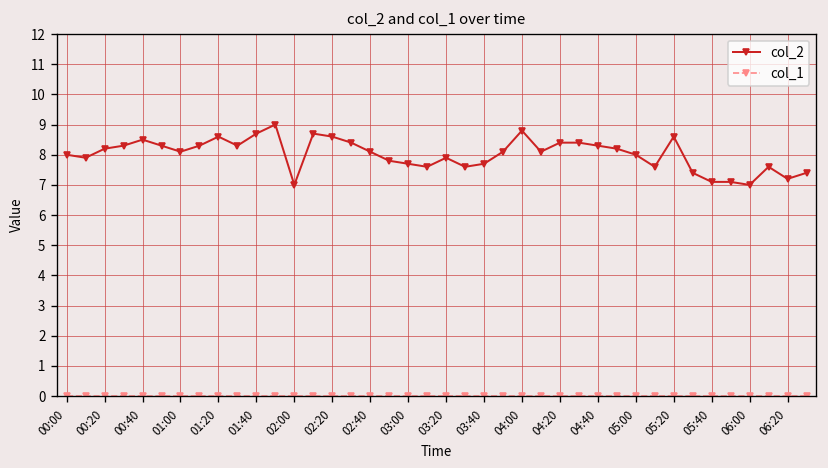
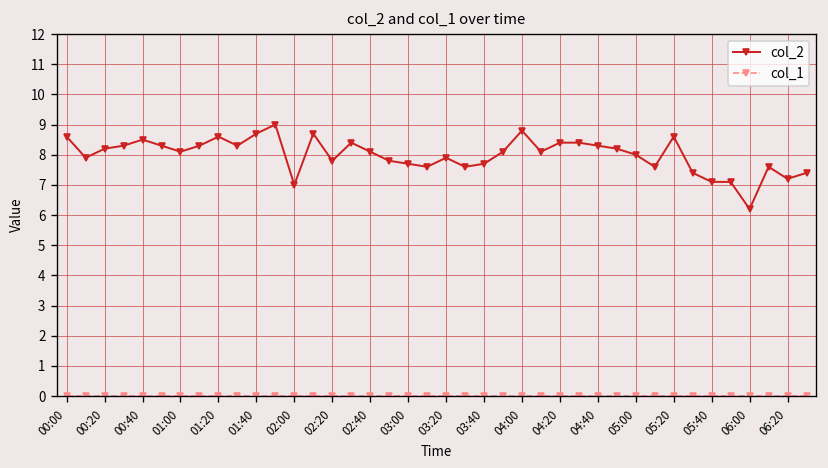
col_2, 00:00: 8.0 -> 8.6
col_2, 02:20: 8.6 -> 7.8
col_2, 06:00: 7.0 -> 6.2
